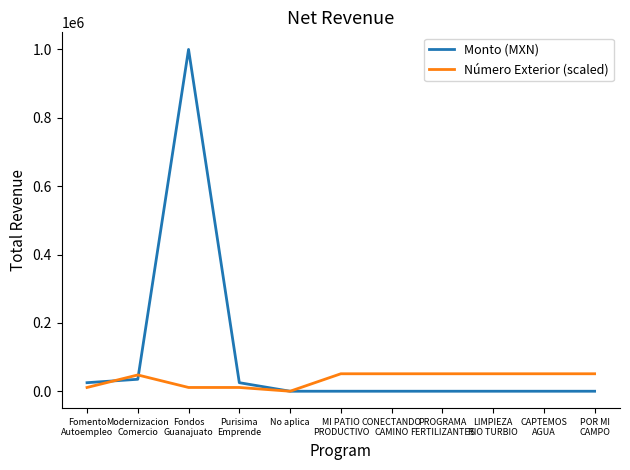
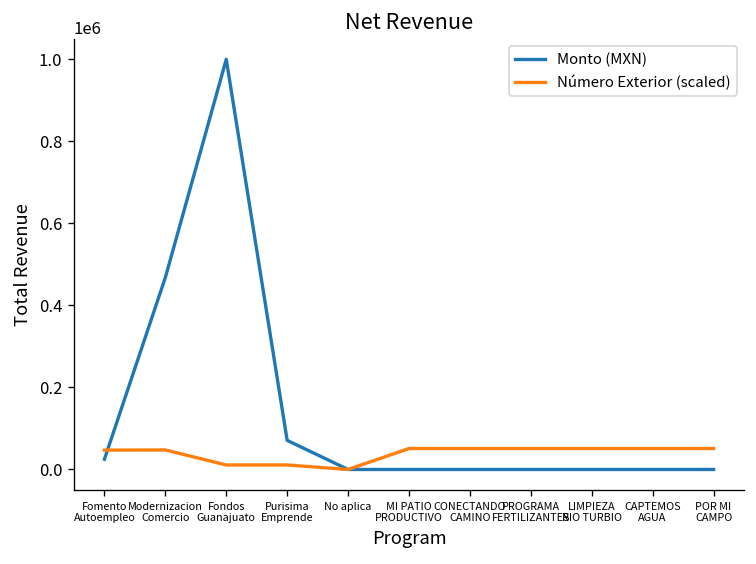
Número Exterior (scaled), Fomento Autoempleo: 10000 -> 50000
Monto (MXN), Modernizacion Comercio: 40000 -> 470000
Monto (MXN), Purisima Emprende: 30000 -> 70000
